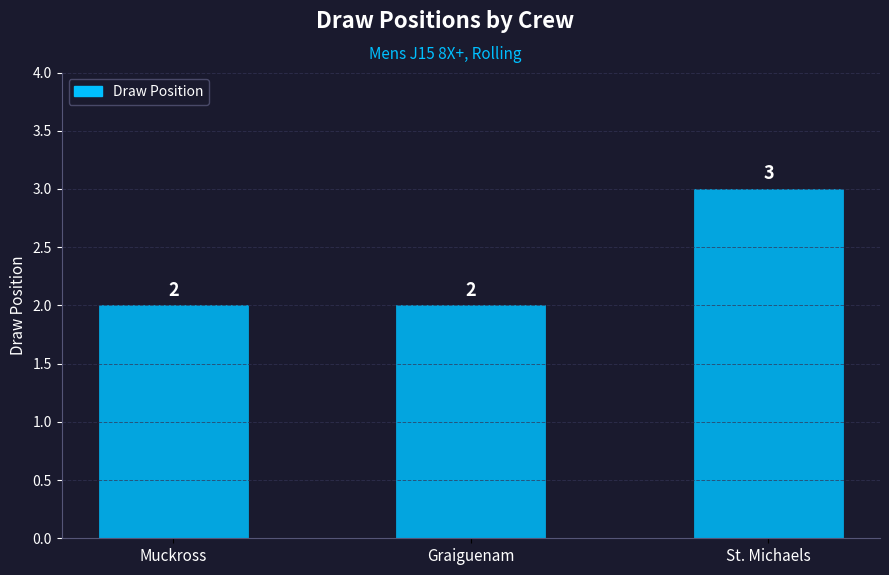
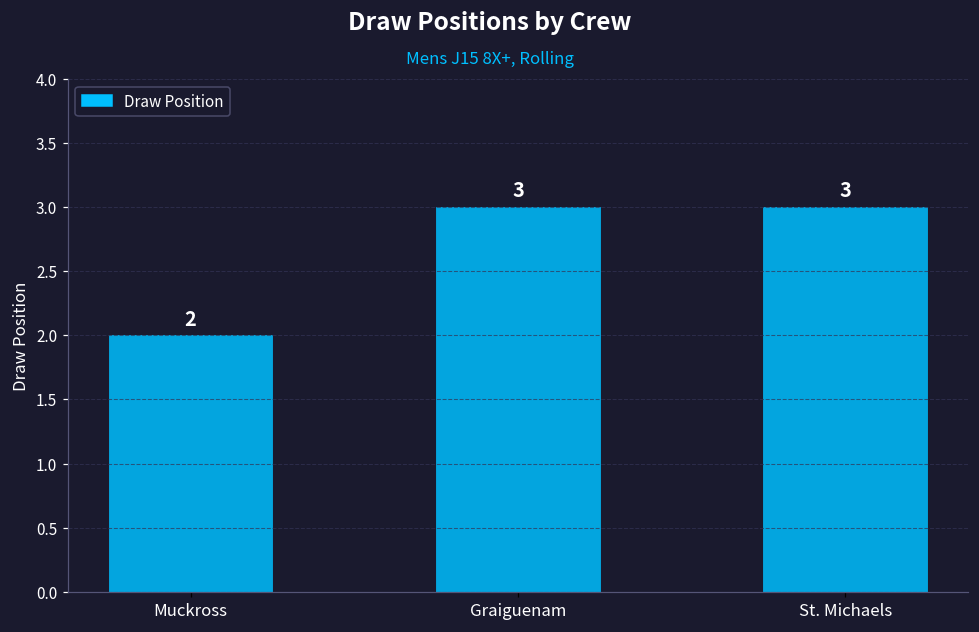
Graiguenam: 2 -> 3
